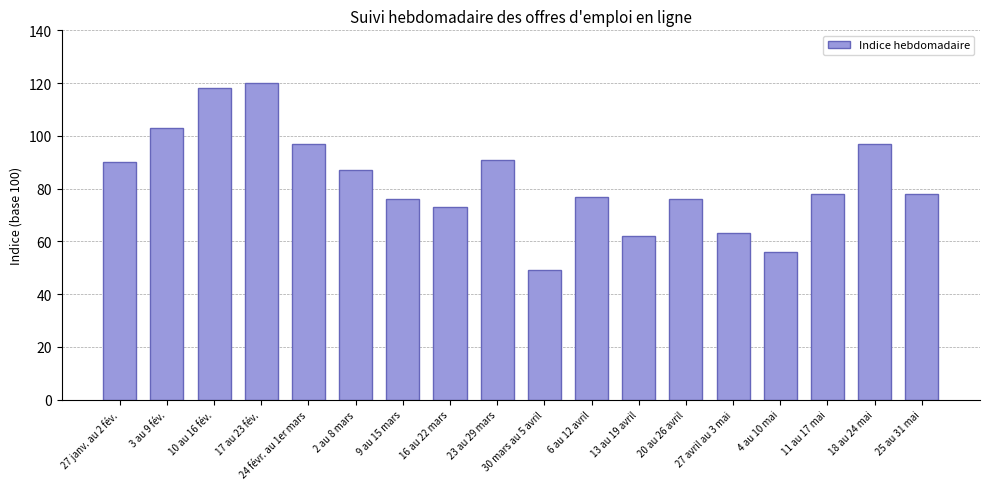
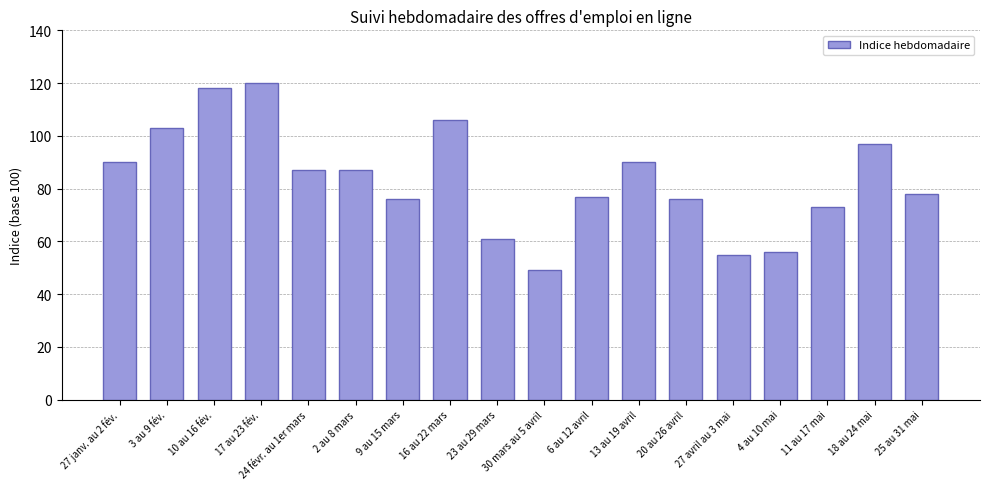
24 févr. au 1er mars: 97 -> 87
16 au 22 mars: 73 -> 106
23 au 29 mars: 91 -> 61
13 au 19 avril: 62 -> 90
27 avril au 3 mai: 63 -> 55
11 au 17 mai: 78 -> 73
